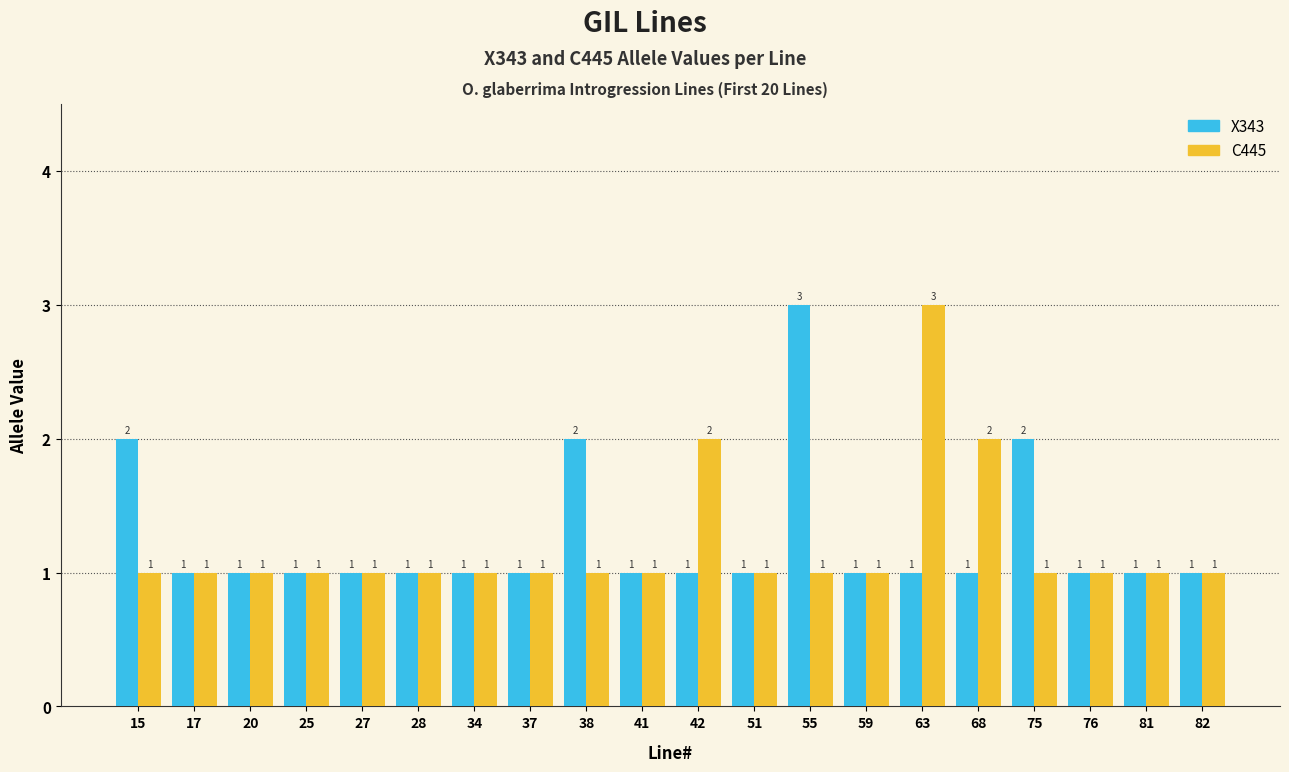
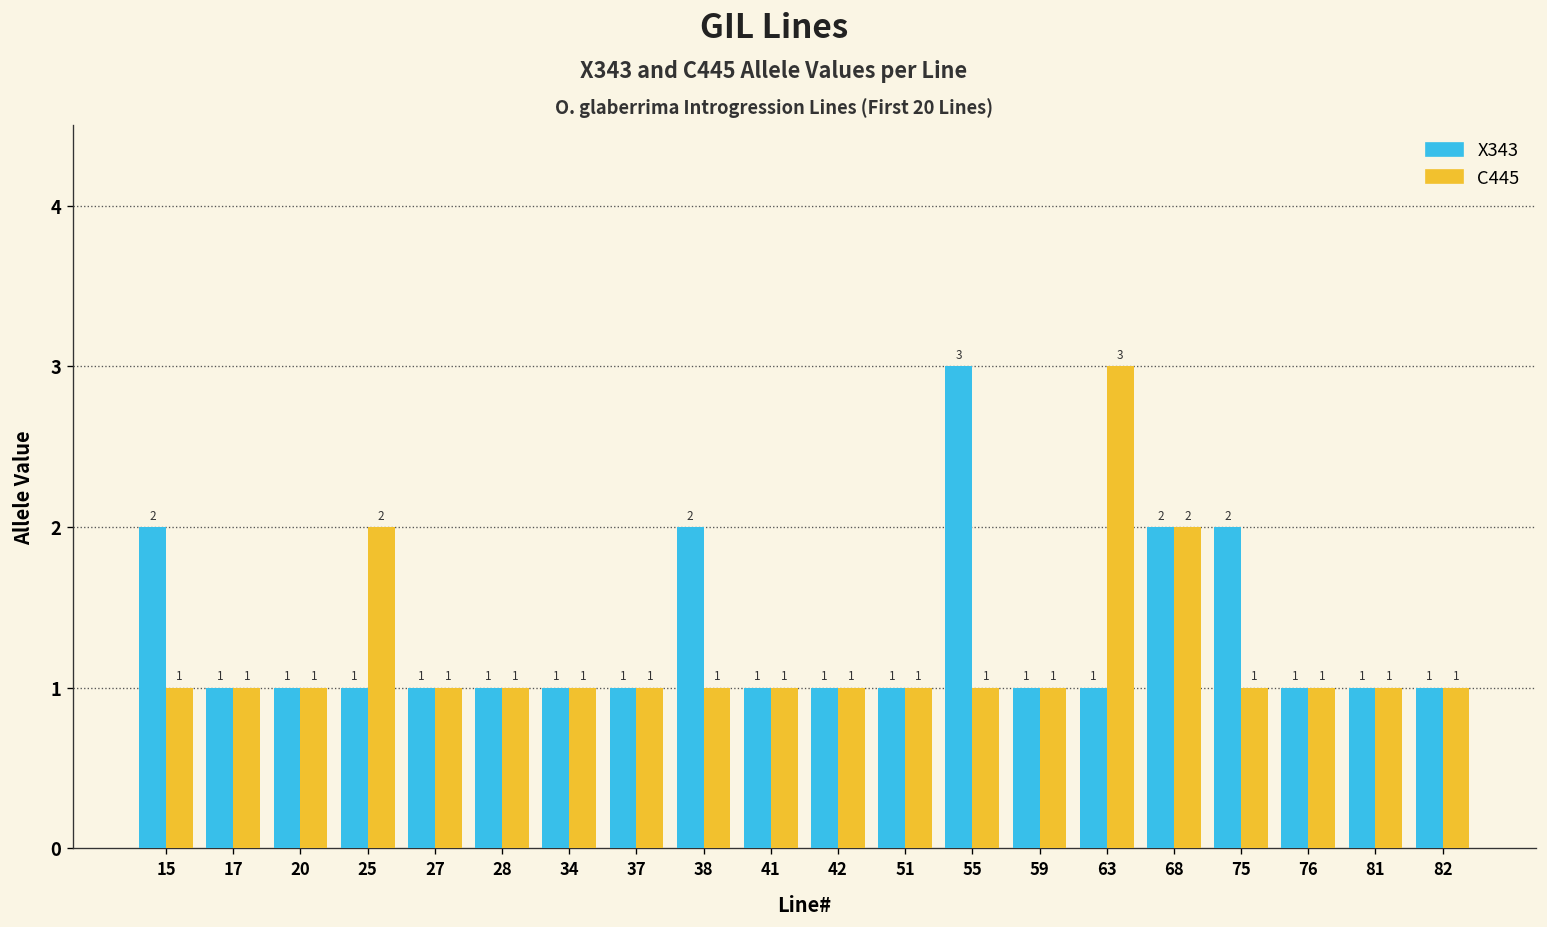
C445, 25: 1 -> 2
C445, 42: 2 -> 1
X343, 68: 1 -> 2
